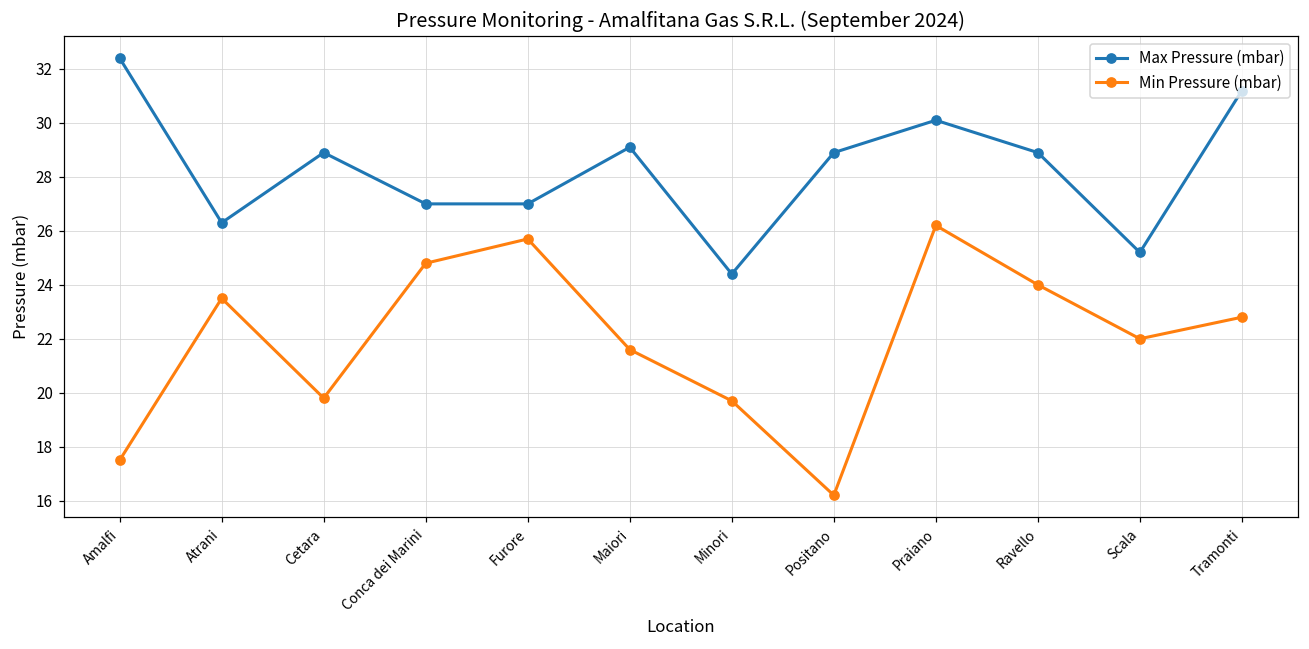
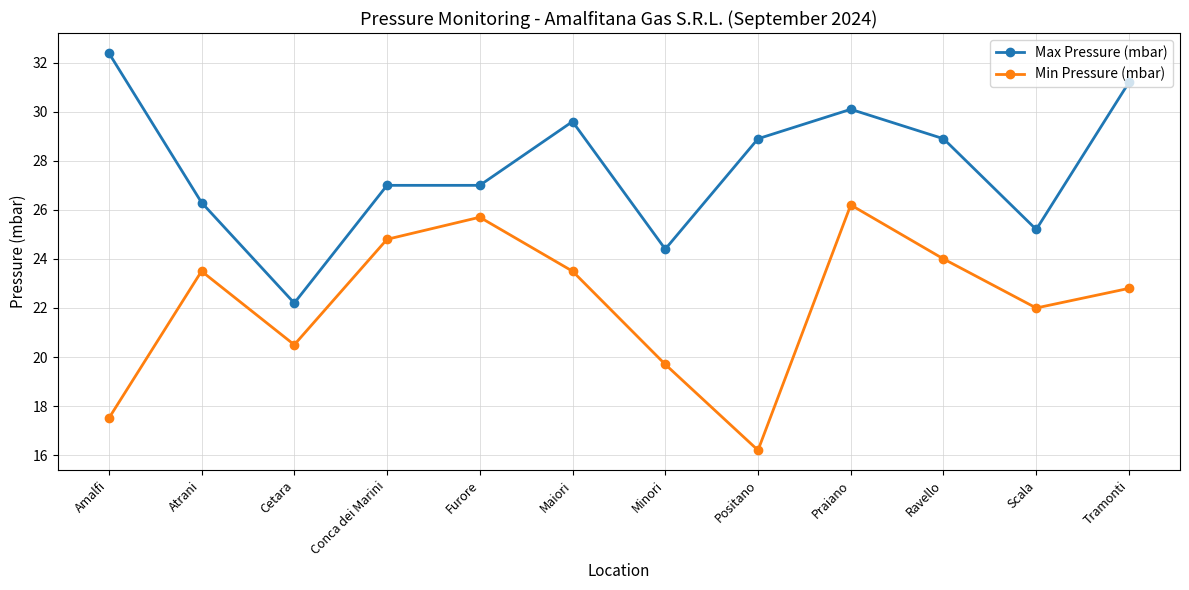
Max Pressure (mbar), Cetara: 28.9 -> 22.2
Min Pressure (mbar), Cetara: 19.8 -> 20.5
Max Pressure (mbar), Maiori: 29.1 -> 29.6
Min Pressure (mbar), Maiori: 21.6 -> 23.5
